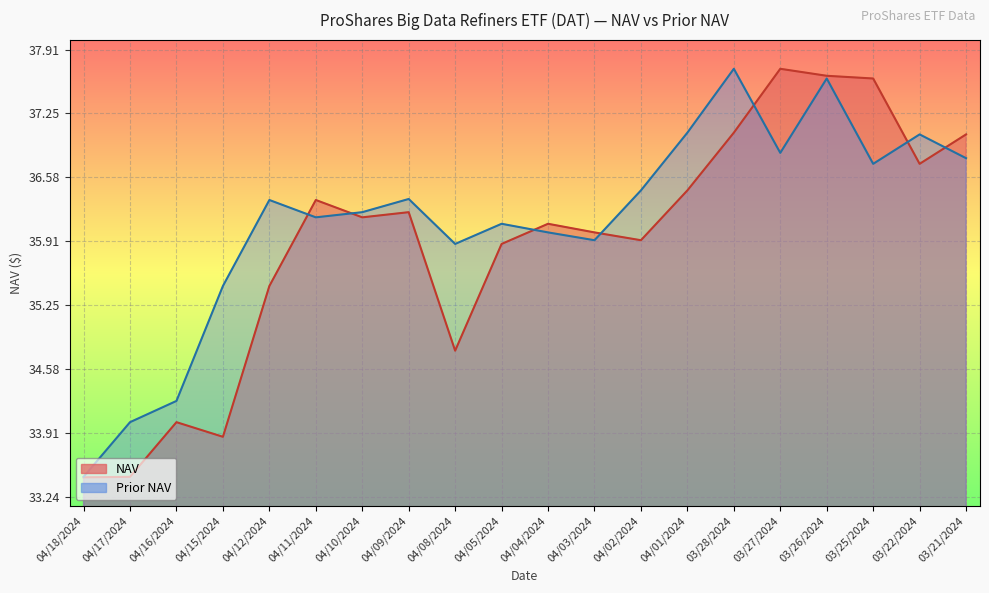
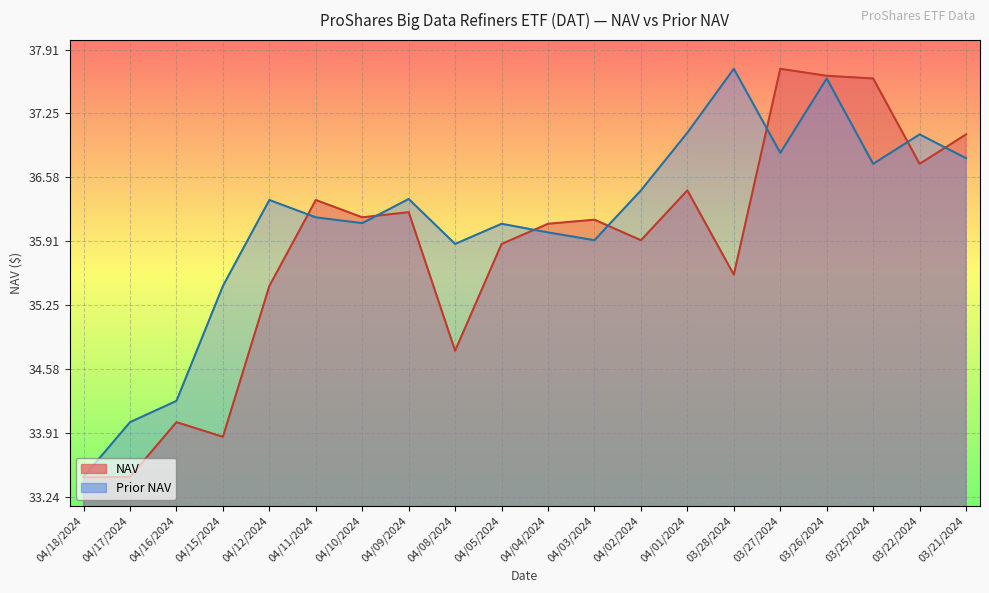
Prior NAV, 04/10/2024: 36.2 -> 36.1
NAV, 04/03/2024: 36.0 -> 36.1
NAV, 03/28/2024: 37.0 -> 35.6
